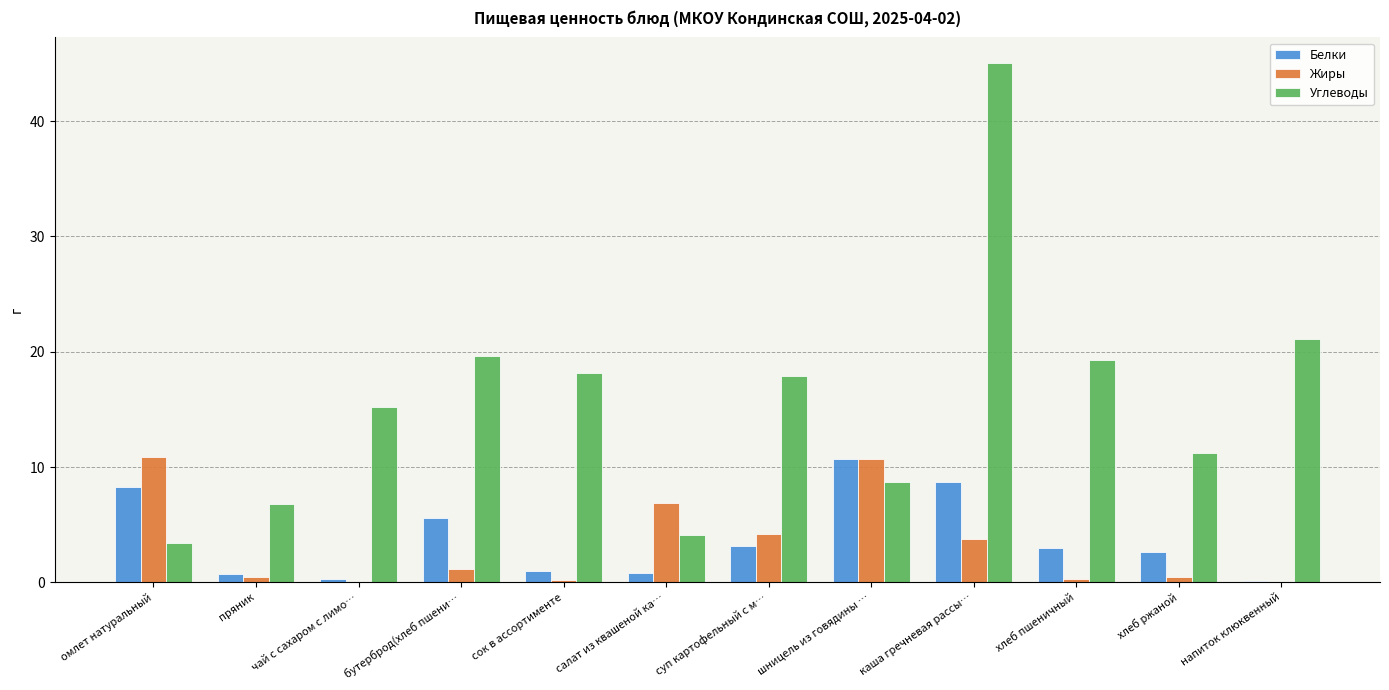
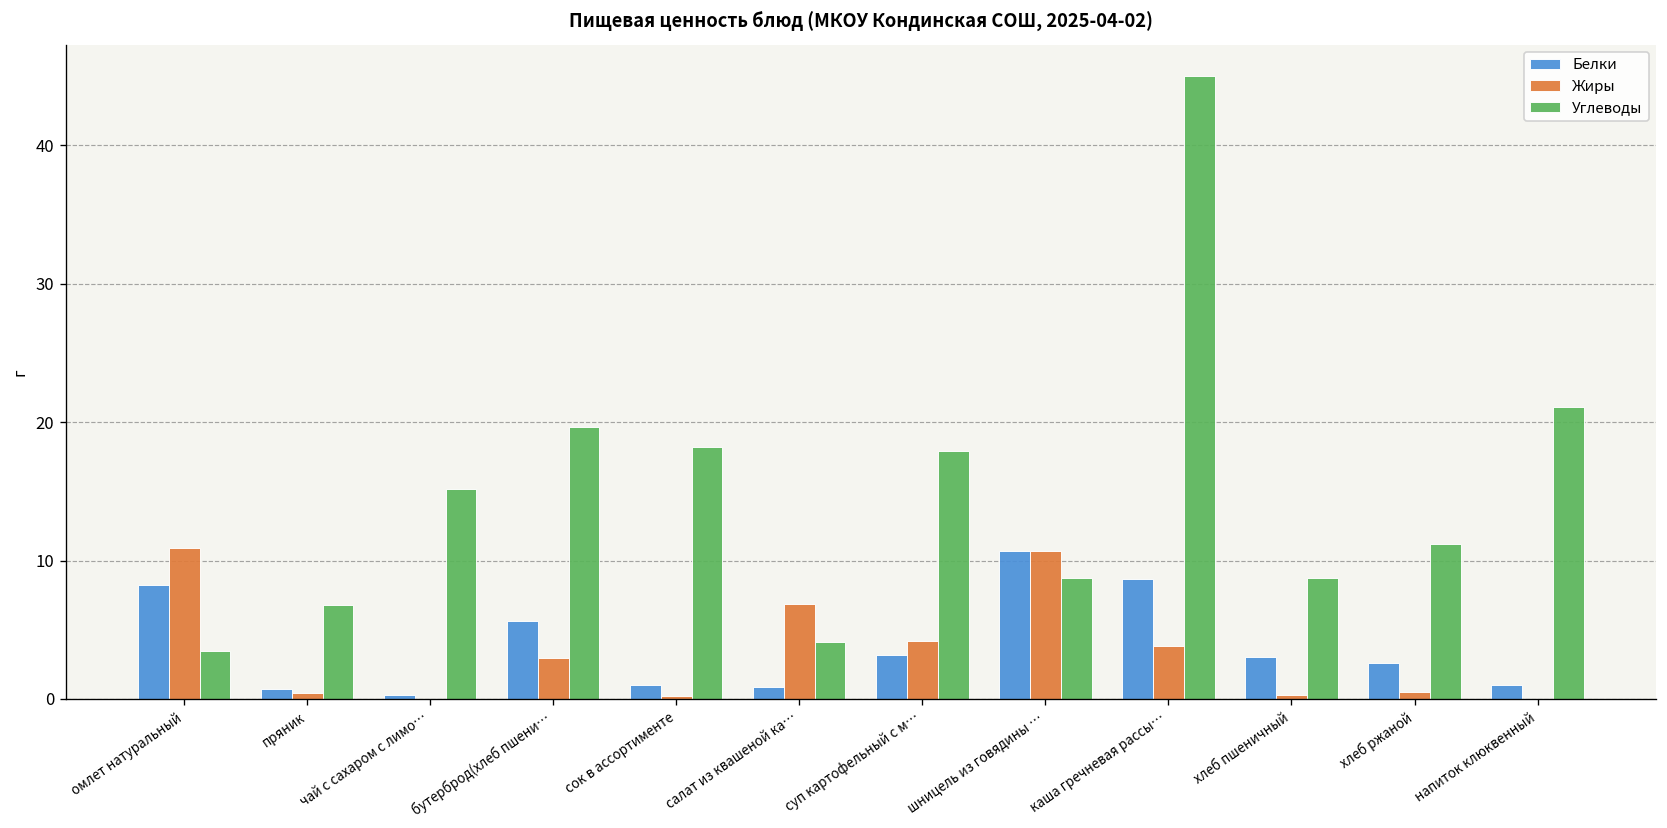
Жиры, бутерброд(хлеб пшени…: 1.1 -> 2.9
Углеводы, хлеб пшеничный: 19.3 -> 8.7
Белки, напиток клюквенный: 0.1 -> 1.0
